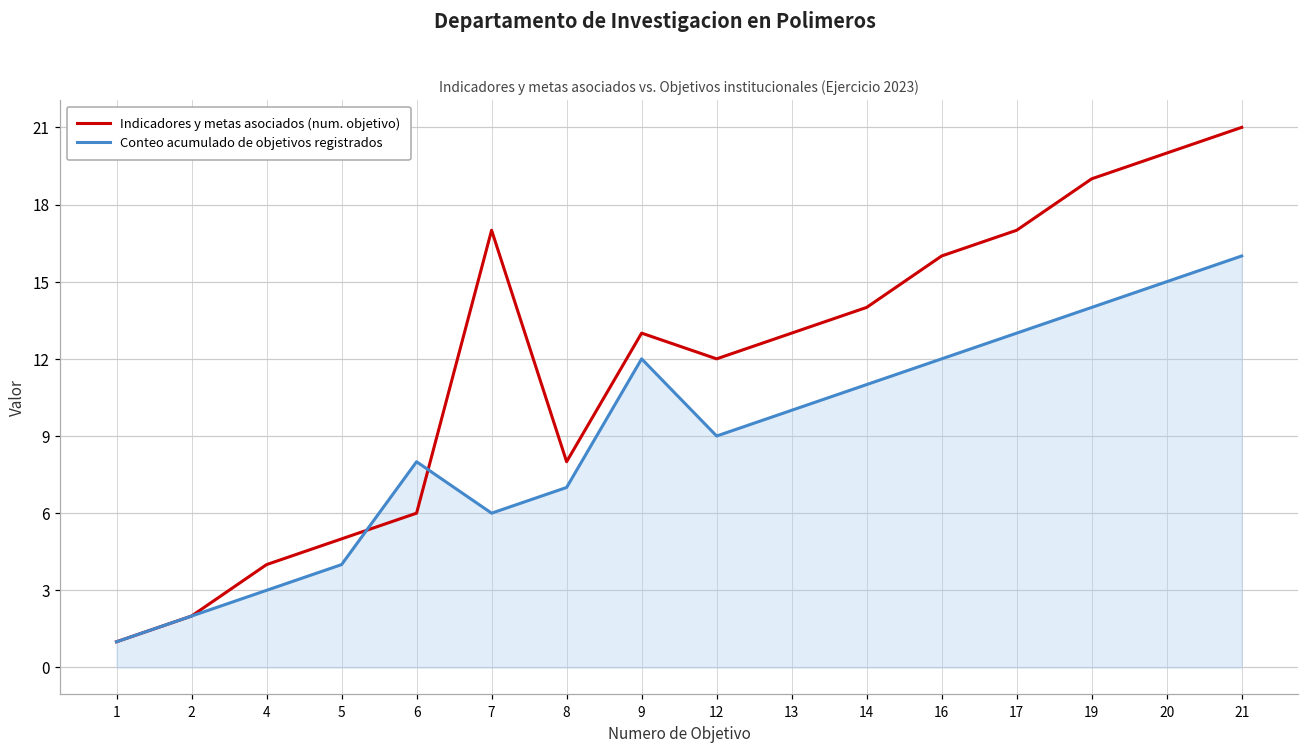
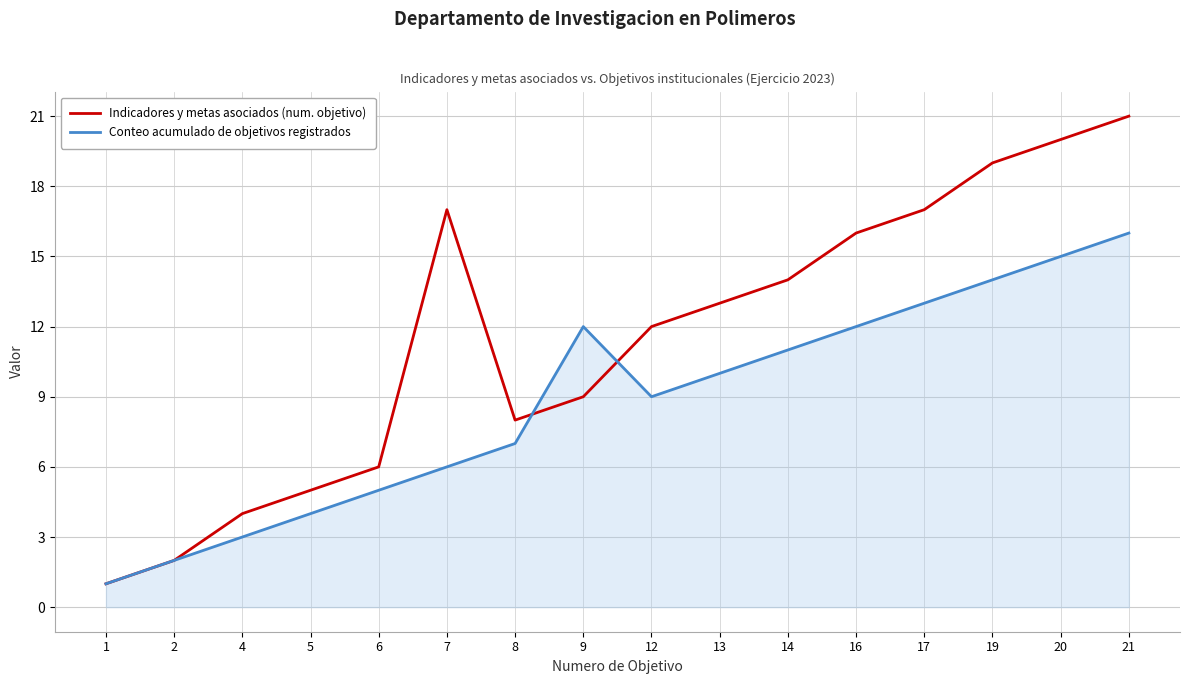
Conteo acumulado de objetivos registrados, 6: 8 -> 5
Indicadores y metas asociados (num. objetivo), 9: 13 -> 9
